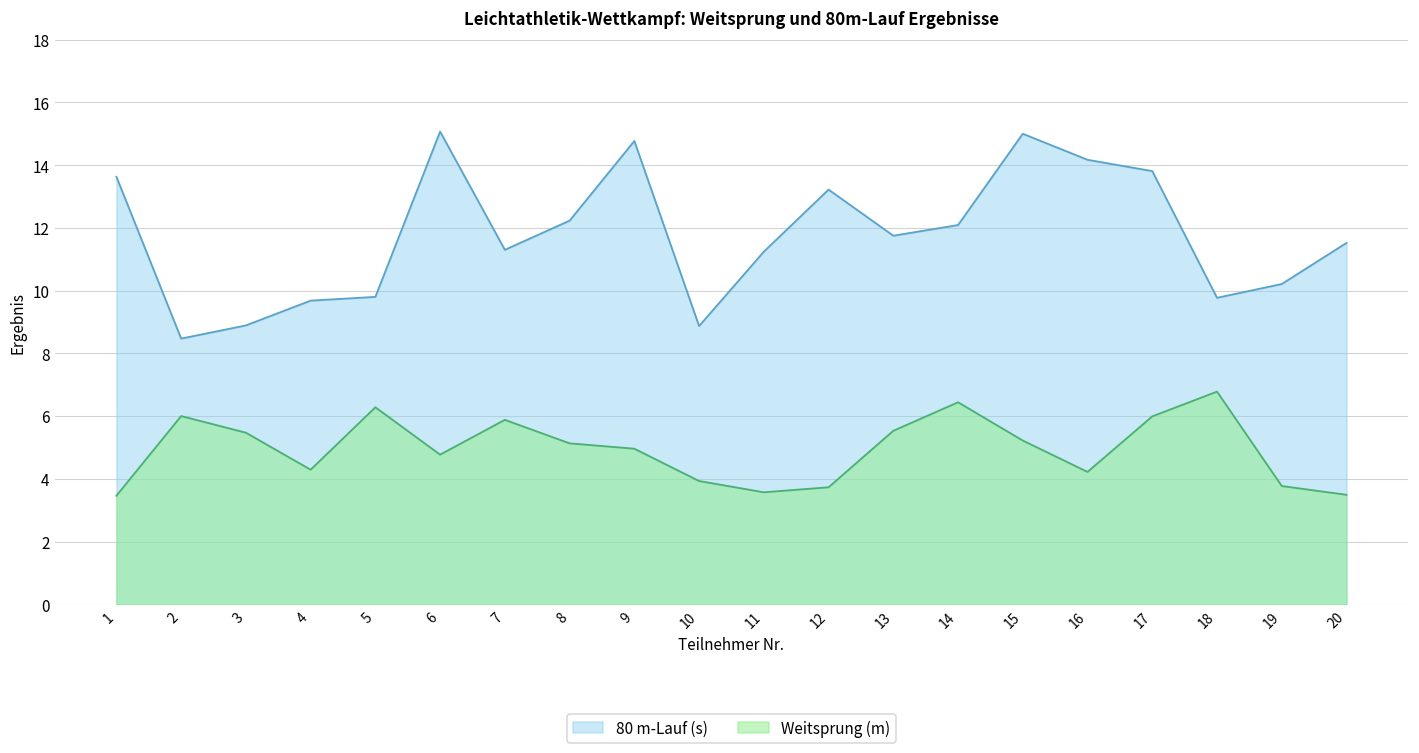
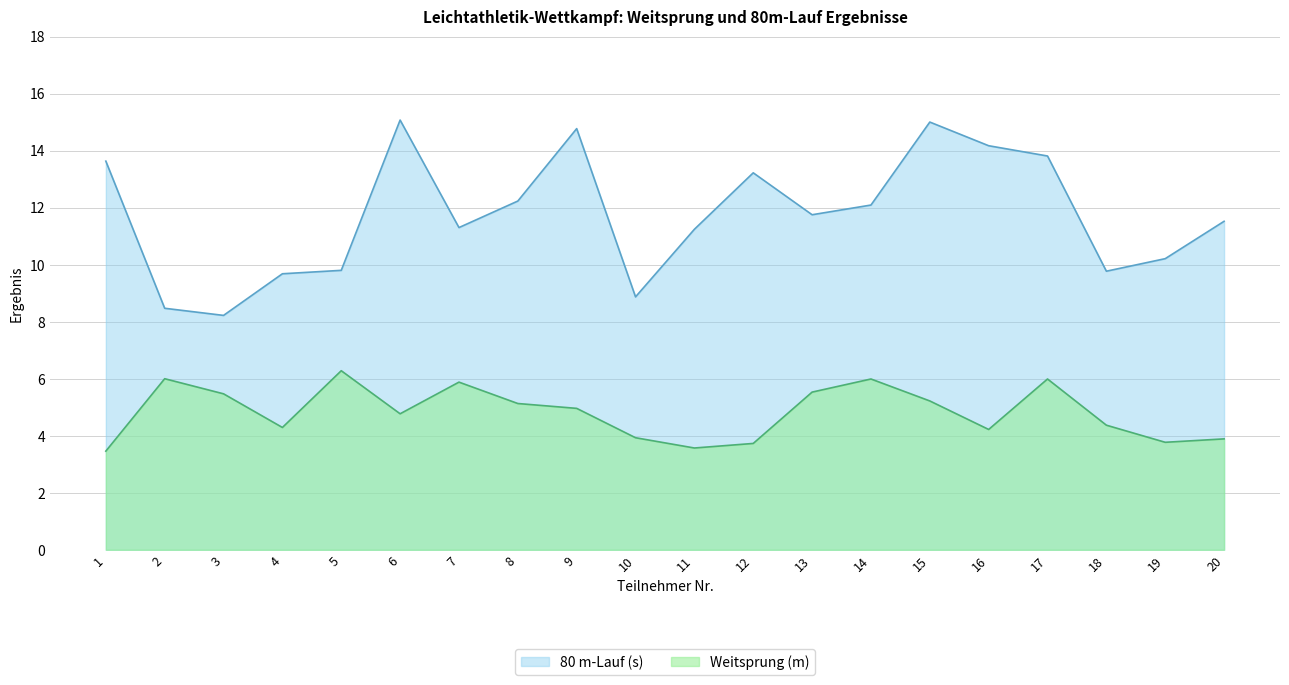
80 m-Lauf (s), 3: 8.9 -> 8.2
Weitsprung (m), 14: 6.4 -> 6.0
Weitsprung (m), 18: 6.8 -> 4.4
Weitsprung (m), 20: 3.5 -> 3.9
